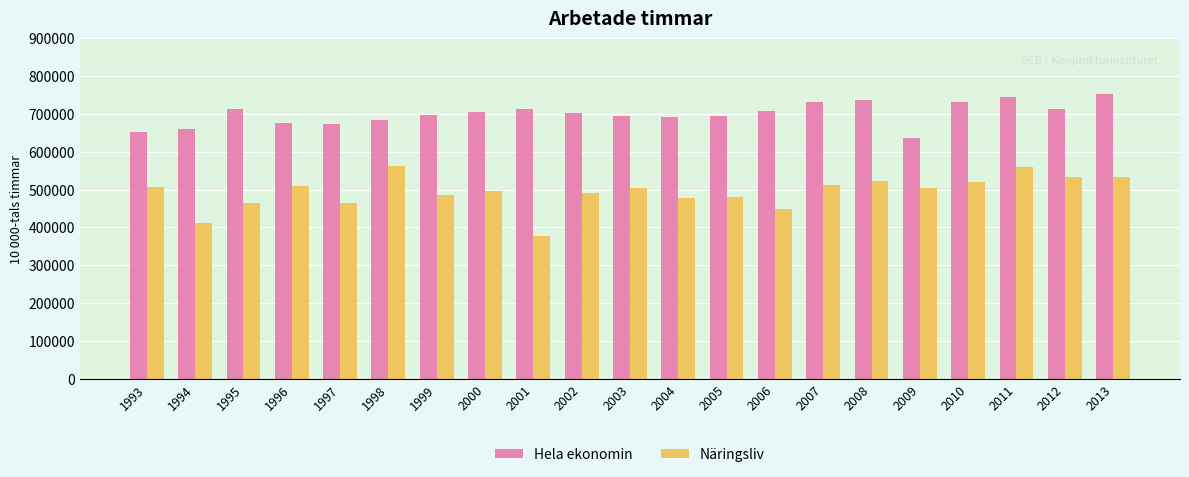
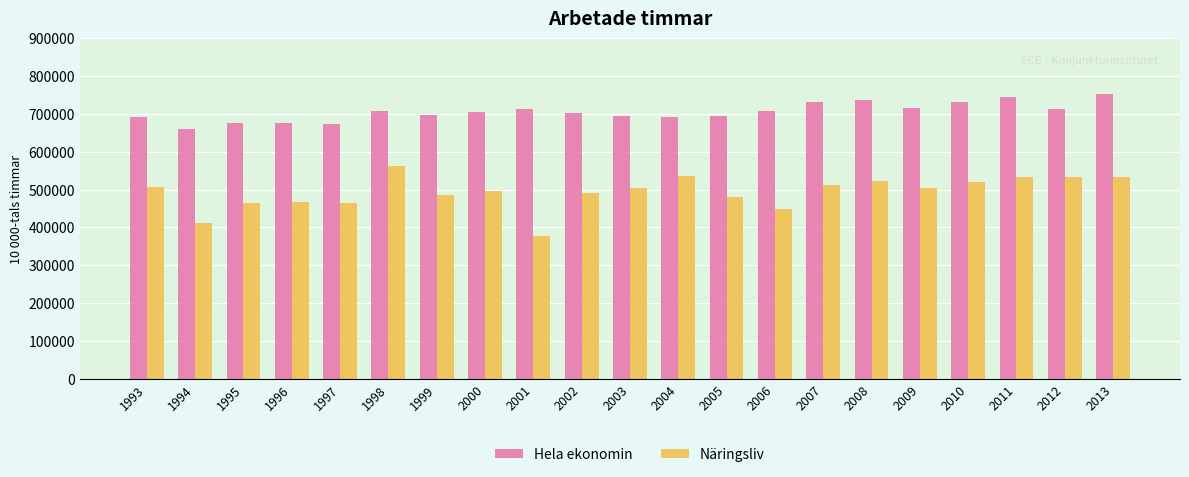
Hela ekonomin, 1993: 650000 -> 690000
Hela ekonomin, 1995: 710000 -> 680000
Näringsliv, 1996: 510000 -> 470000
Hela ekonomin, 1998: 680000 -> 710000
Näringsliv, 2004: 480000 -> 540000
Hela ekonomin, 2009: 640000 -> 720000
Näringsliv, 2011: 560000 -> 530000
